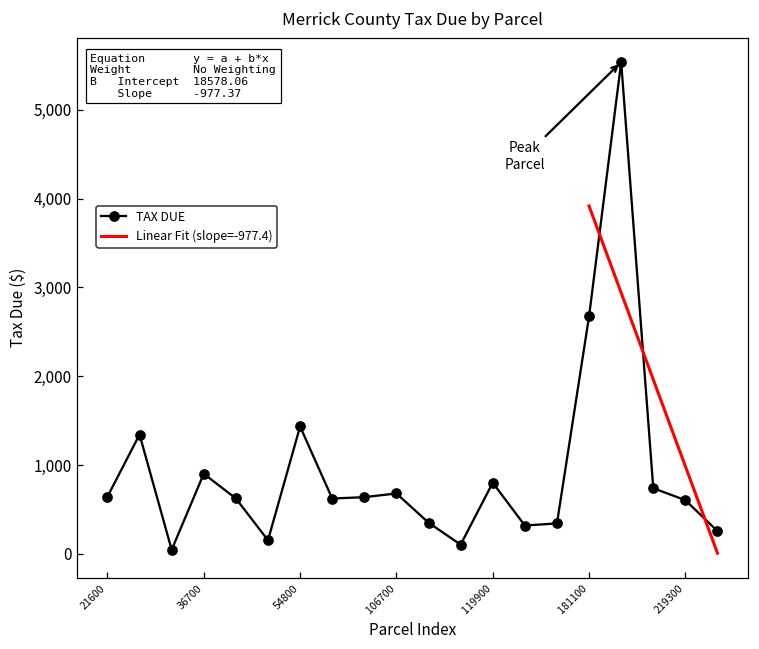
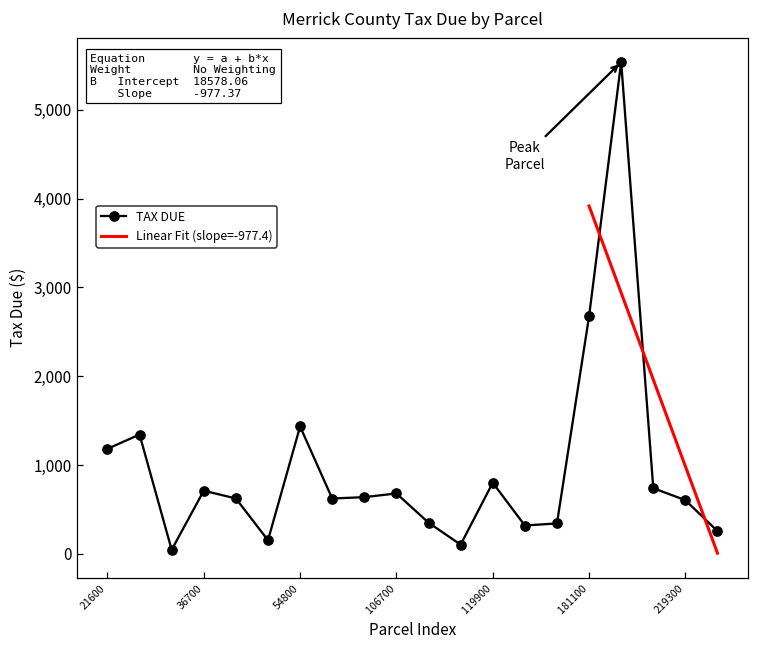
TAX DUE, 21600: 600 -> 1,200
TAX DUE, 36700: 900 -> 700
